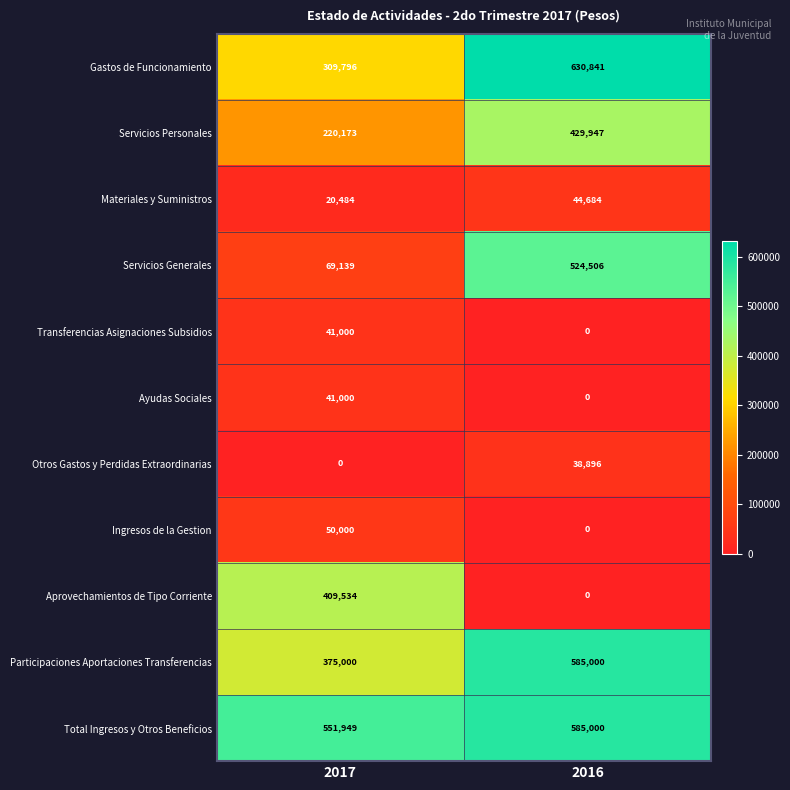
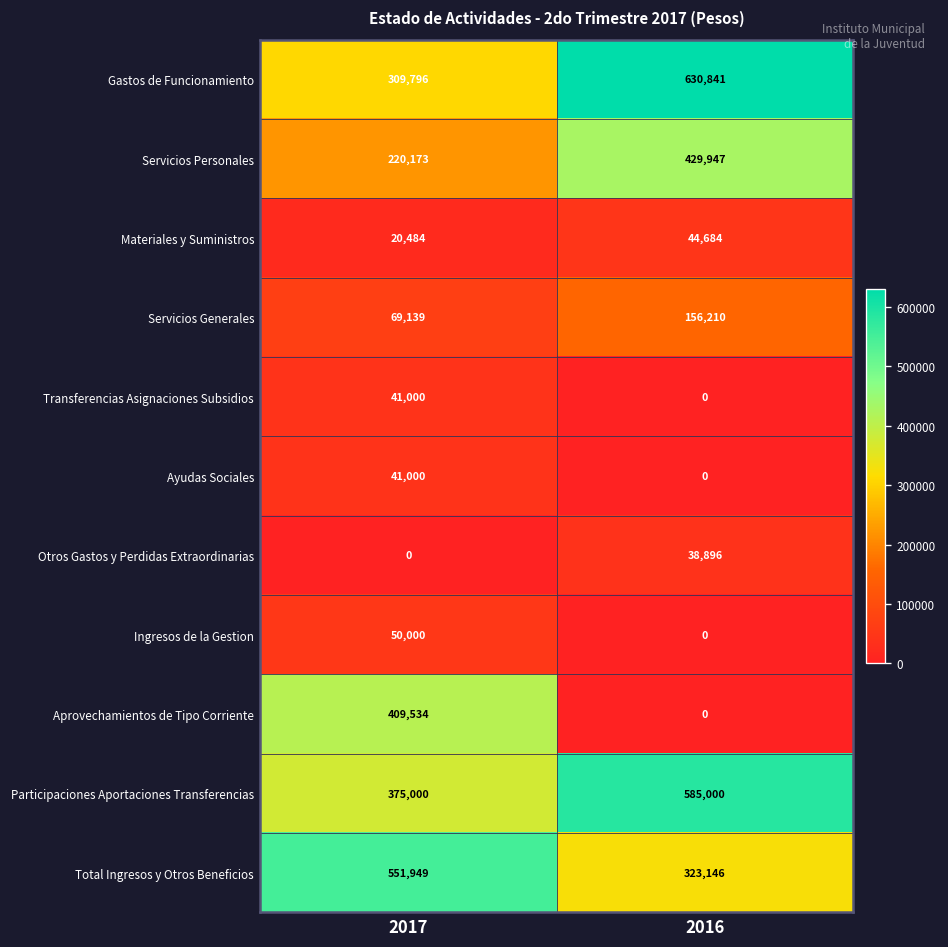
Servicios Generales, 2016: 524,506 -> 156,210
Total Ingresos y Otros Beneficios, 2016: 585,000 -> 323,146
